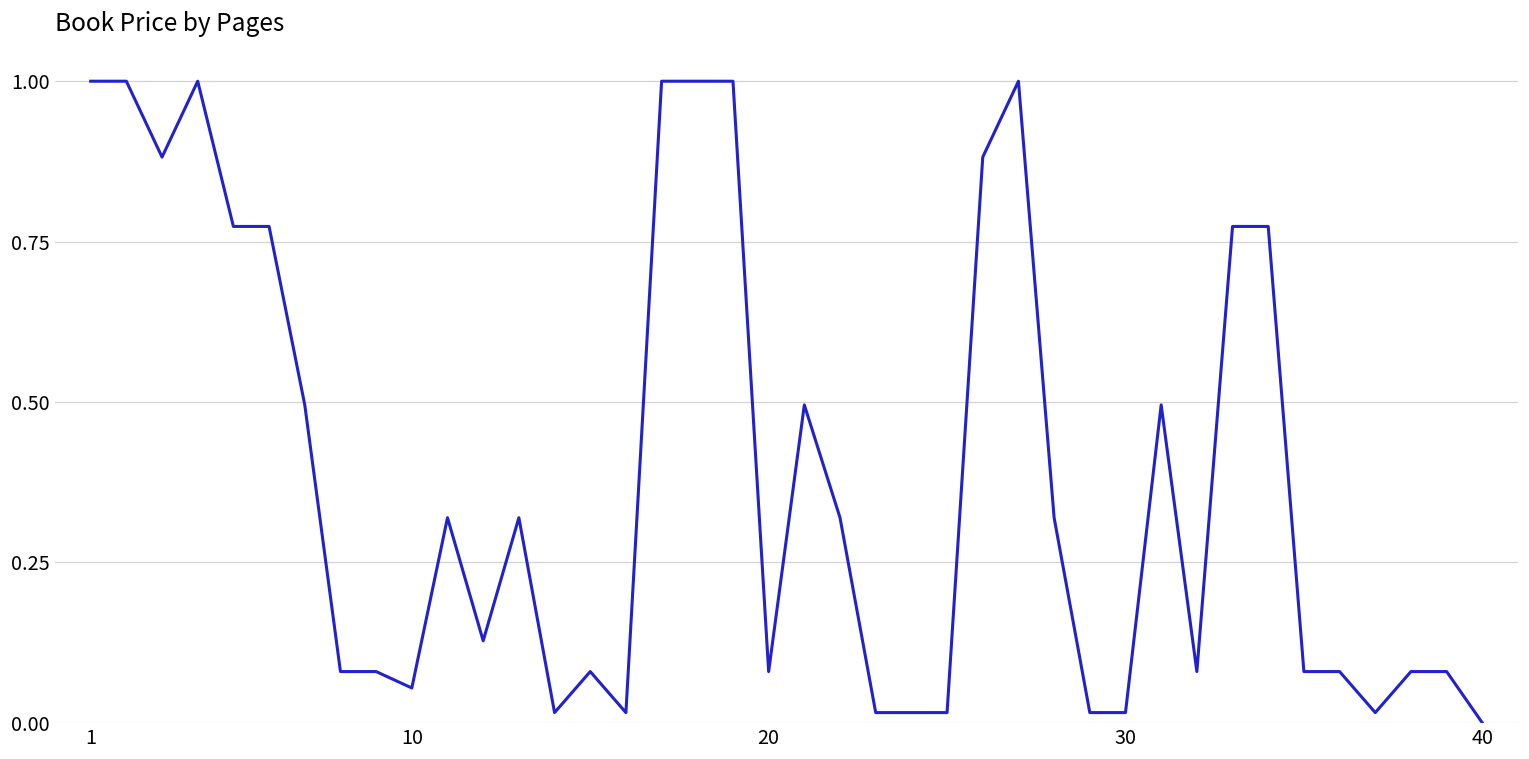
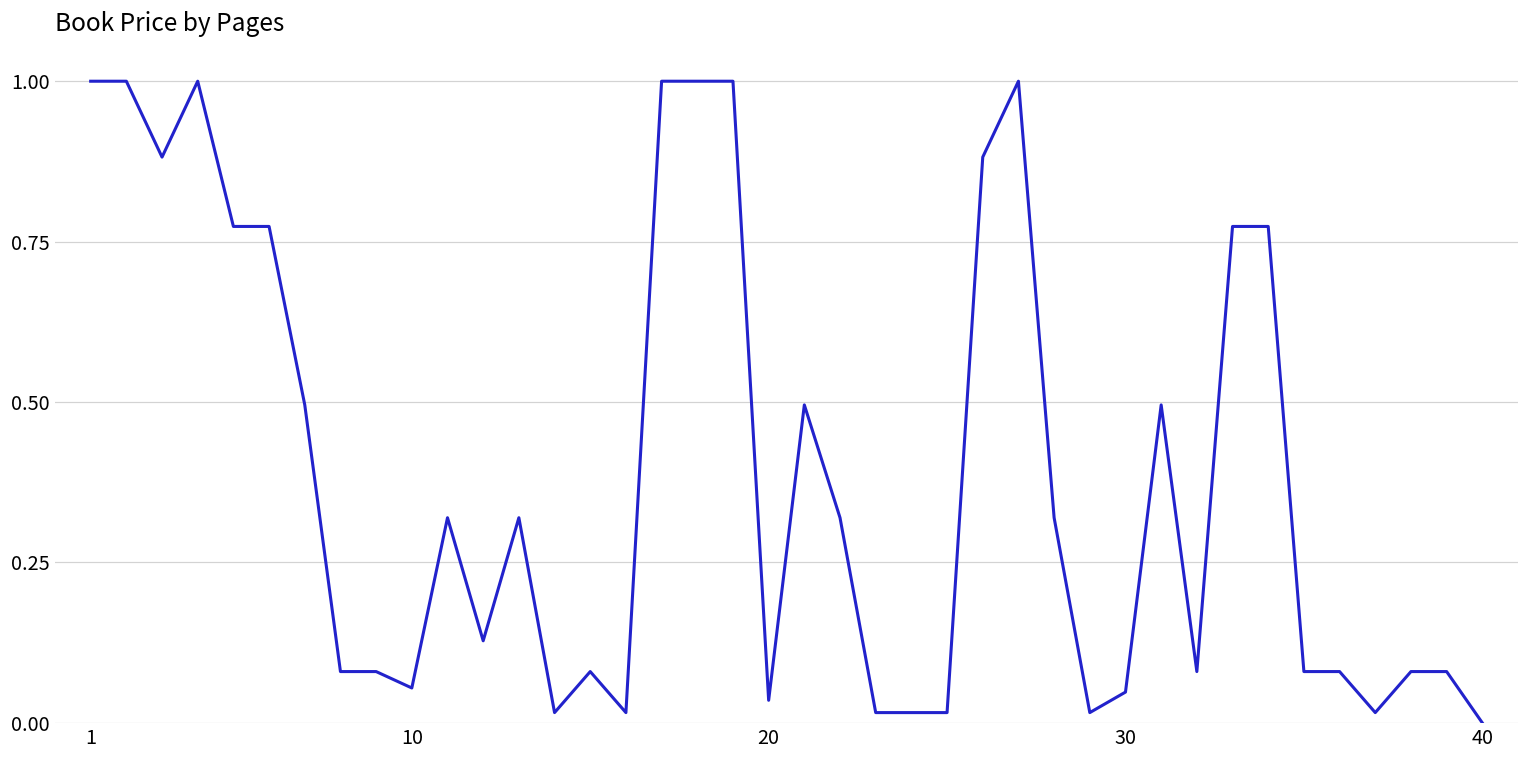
20: 0.08 -> 0.04
30: 0.02 -> 0.05
